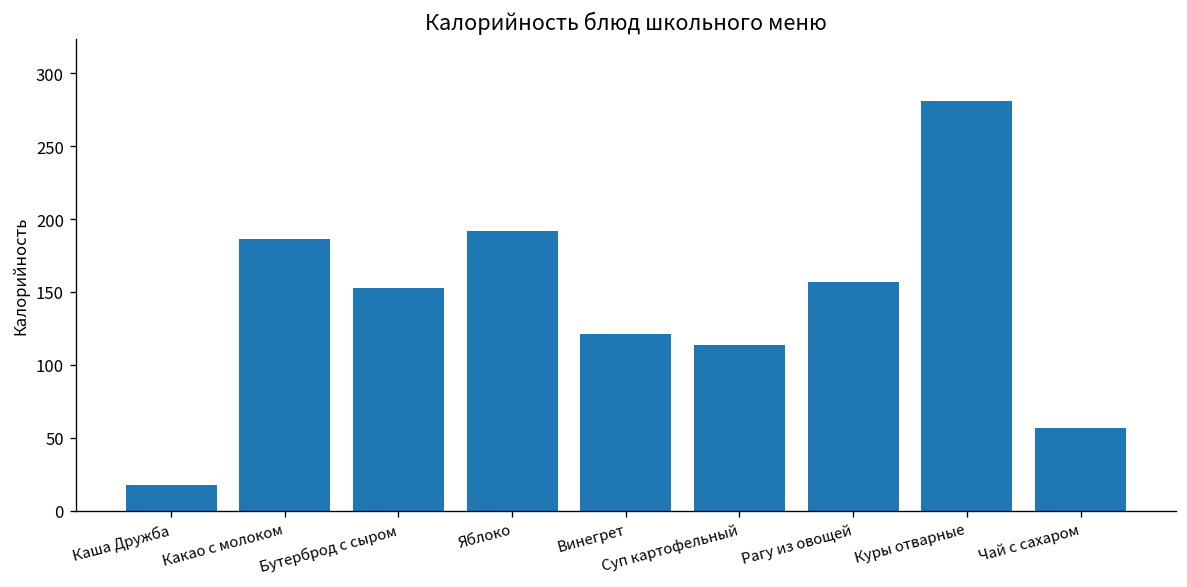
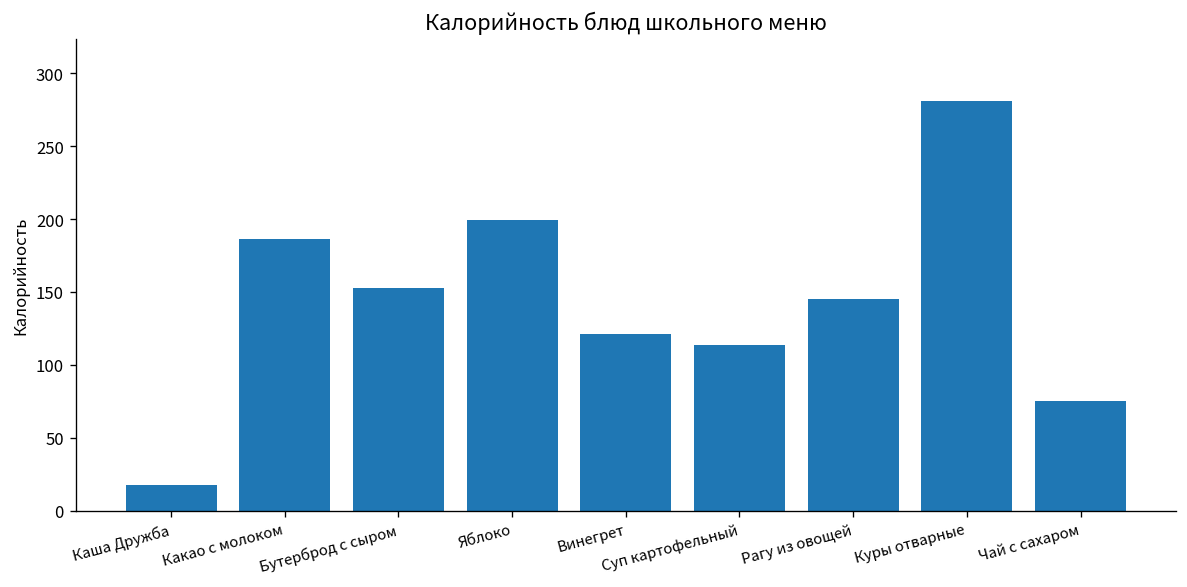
Яблоко: 192 -> 199
Рагу из овощей: 157 -> 145
Чай с сахаром: 57 -> 75
